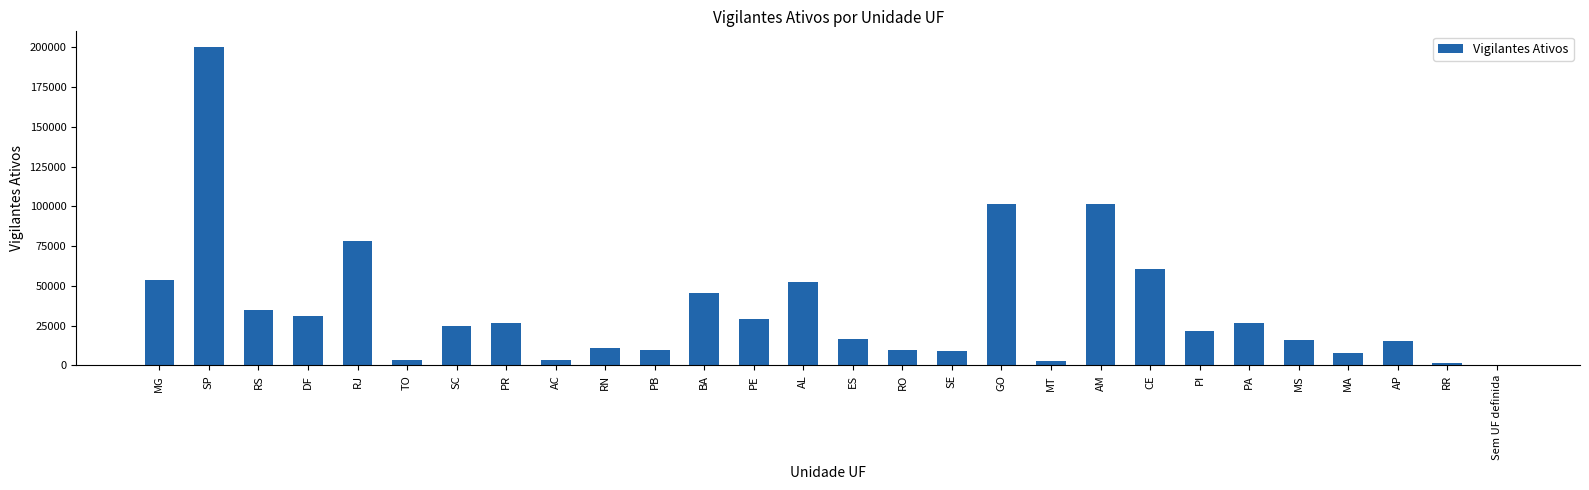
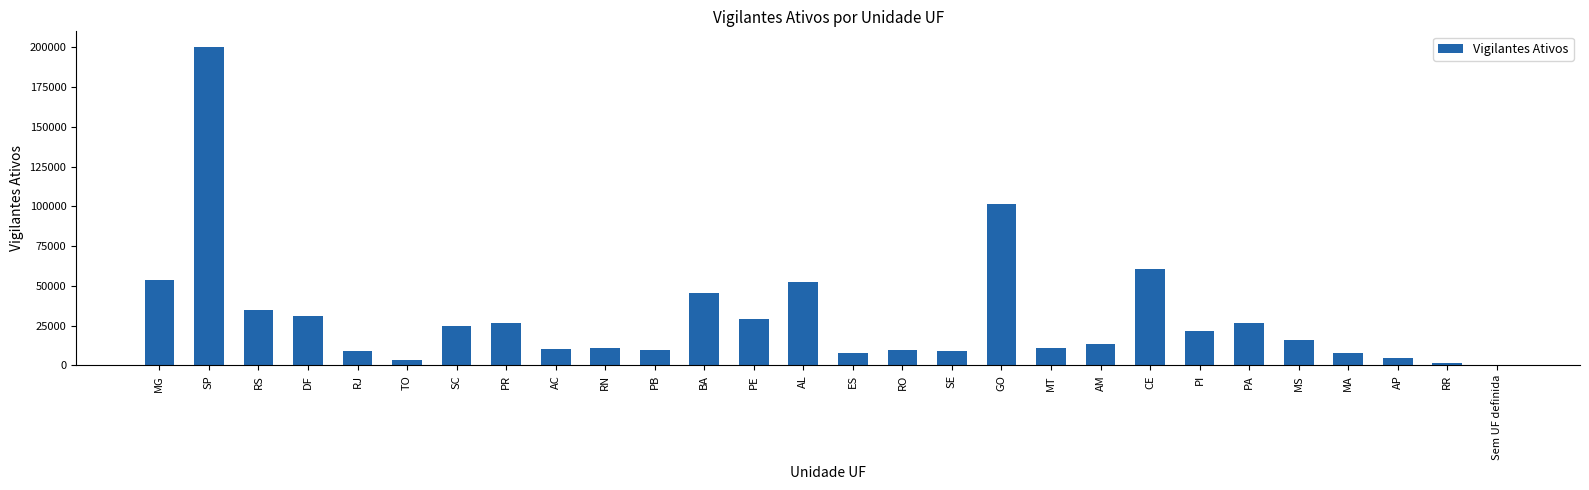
RJ: 78000 -> 9000
AC: 3000 -> 10000
ES: 16000 -> 8000
MT: 3000 -> 11000
AM: 101000 -> 13000
AP: 15000 -> 4000
